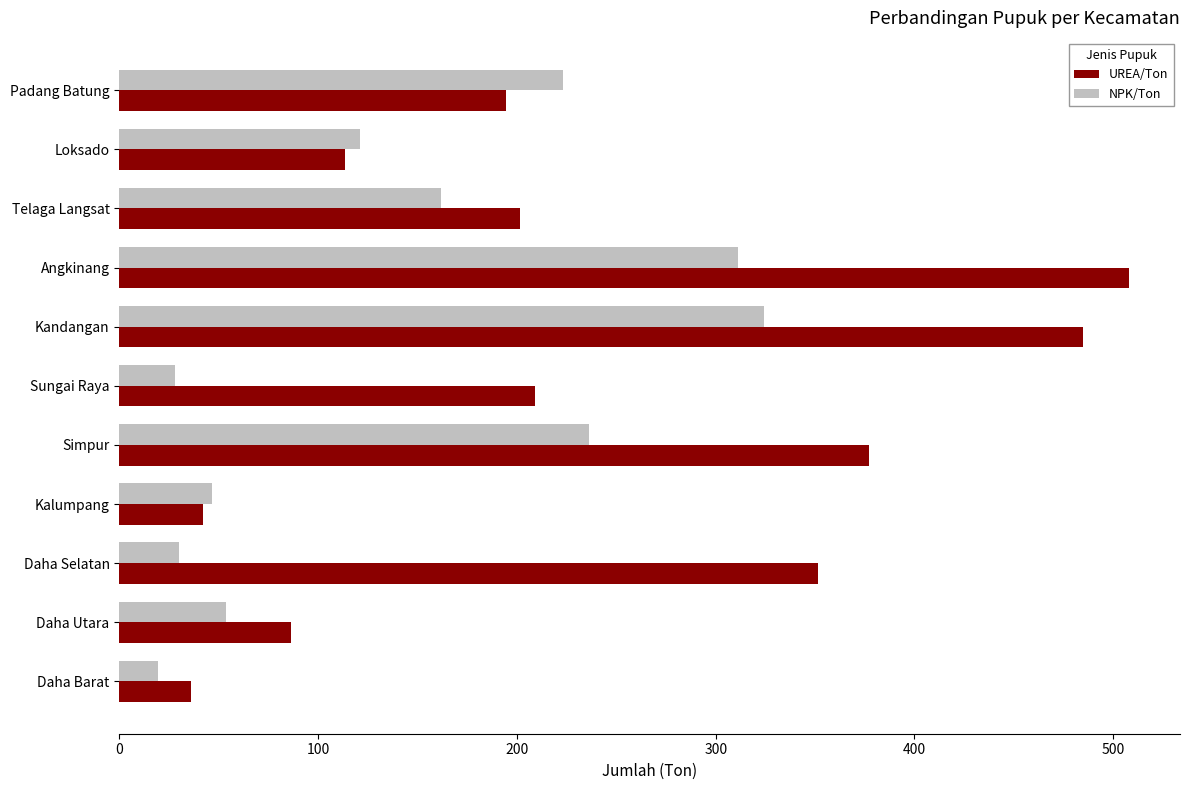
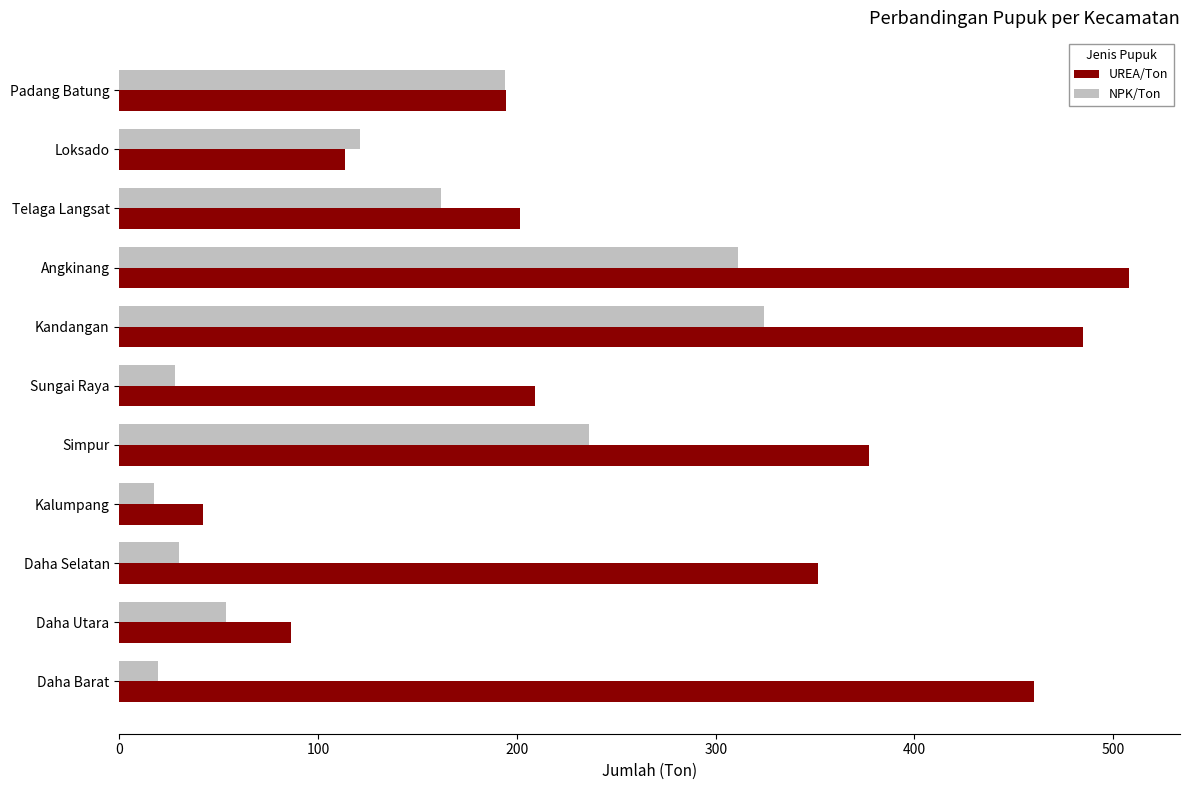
NPK/Ton, Padang Batung: 223 -> 194
NPK/Ton, Kalumpang: 47 -> 18
UREA/Ton, Daha Barat: 36 -> 460
